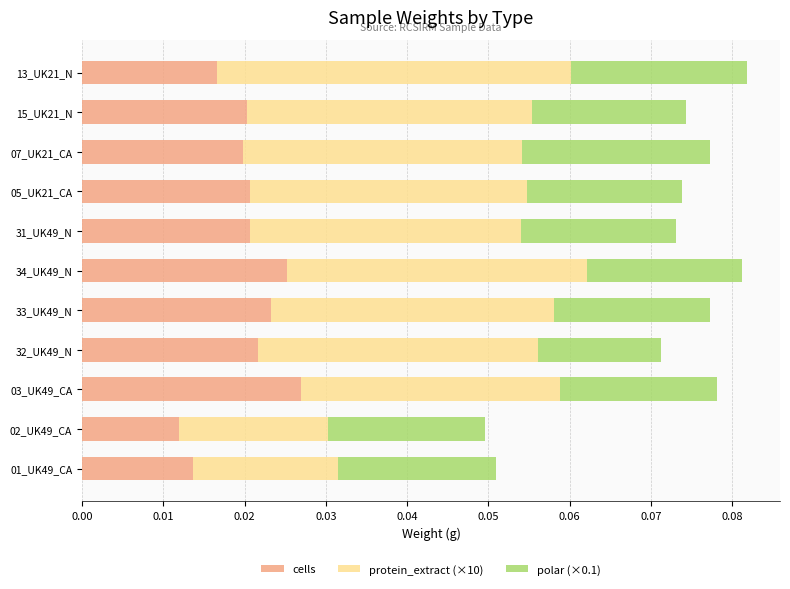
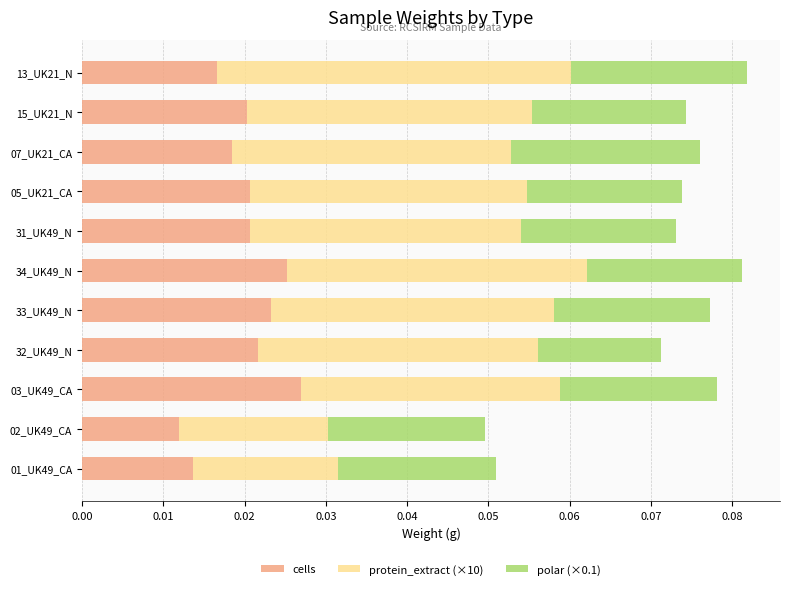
cells, 07_UK21_CA: 0.020 -> 0.019
